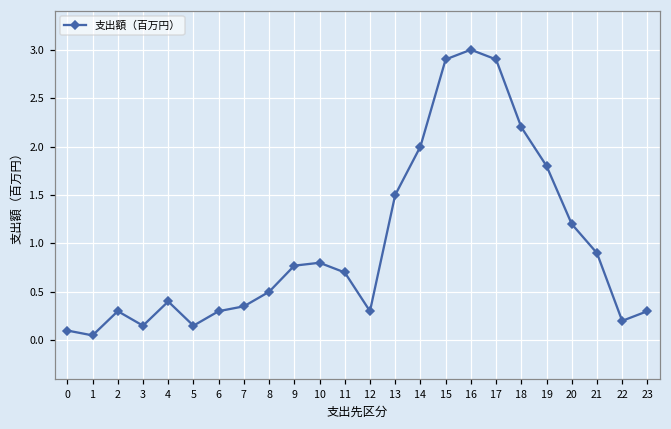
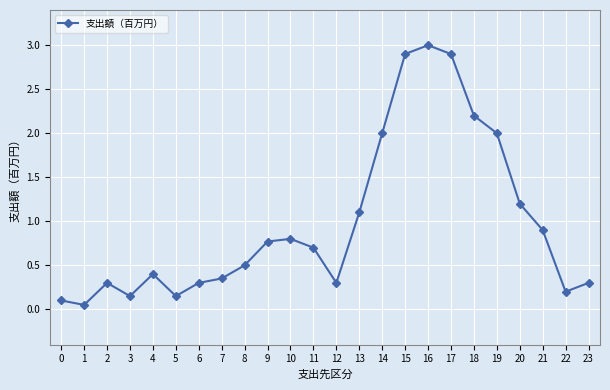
13: 1.5 -> 1.1
19: 1.8 -> 2.0
